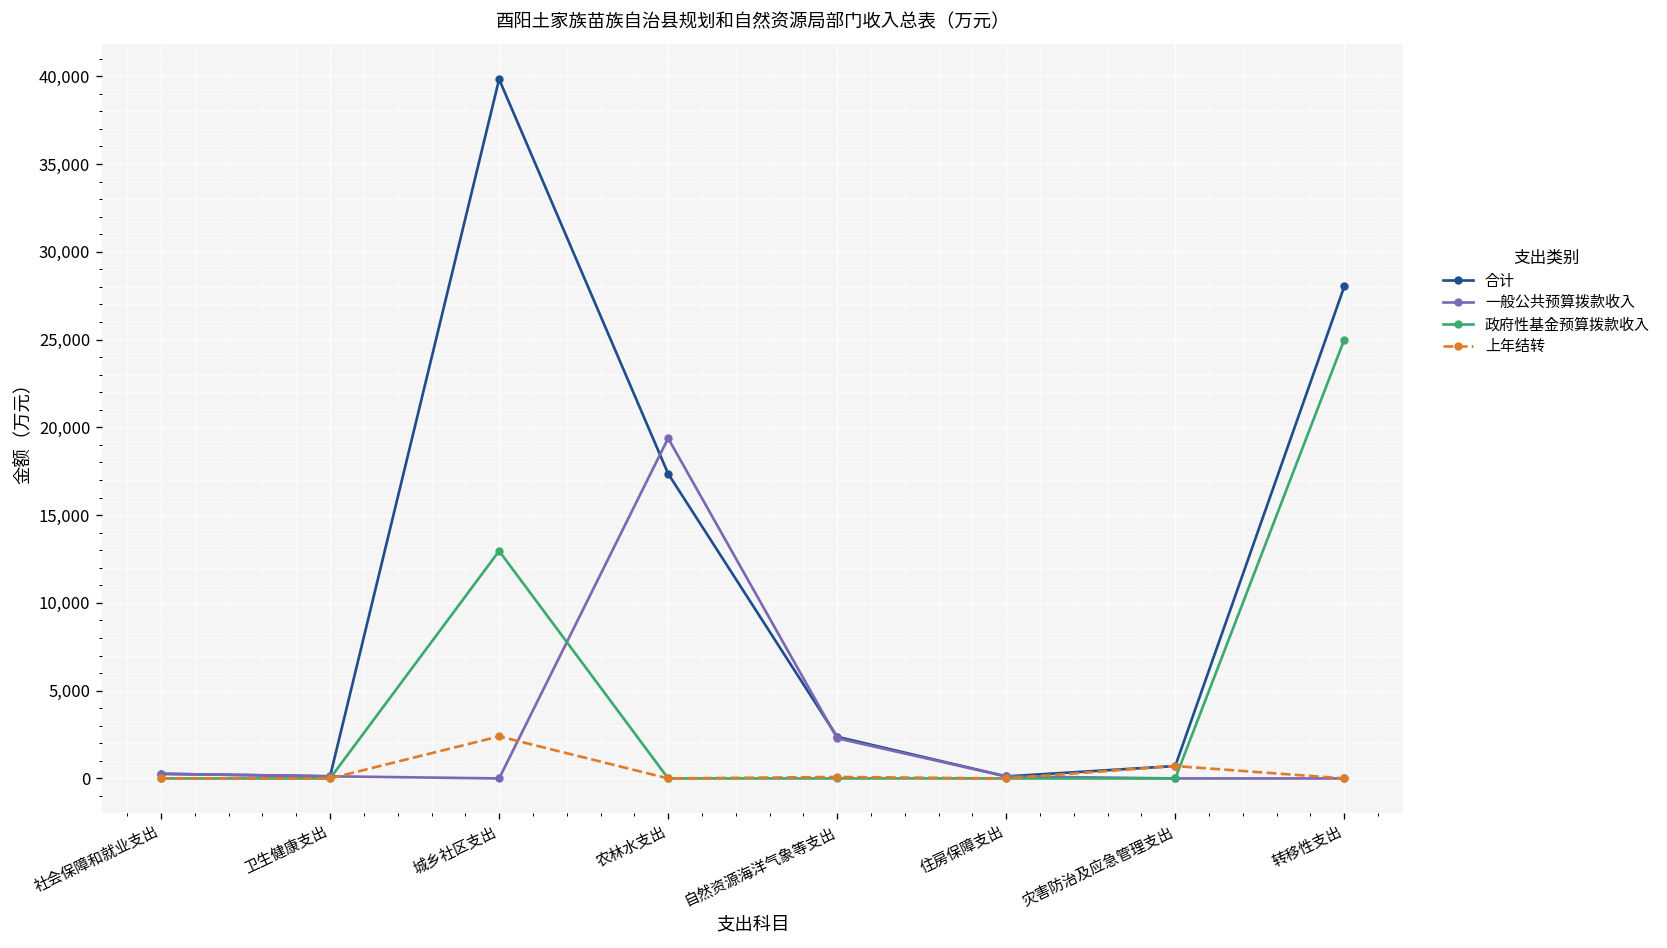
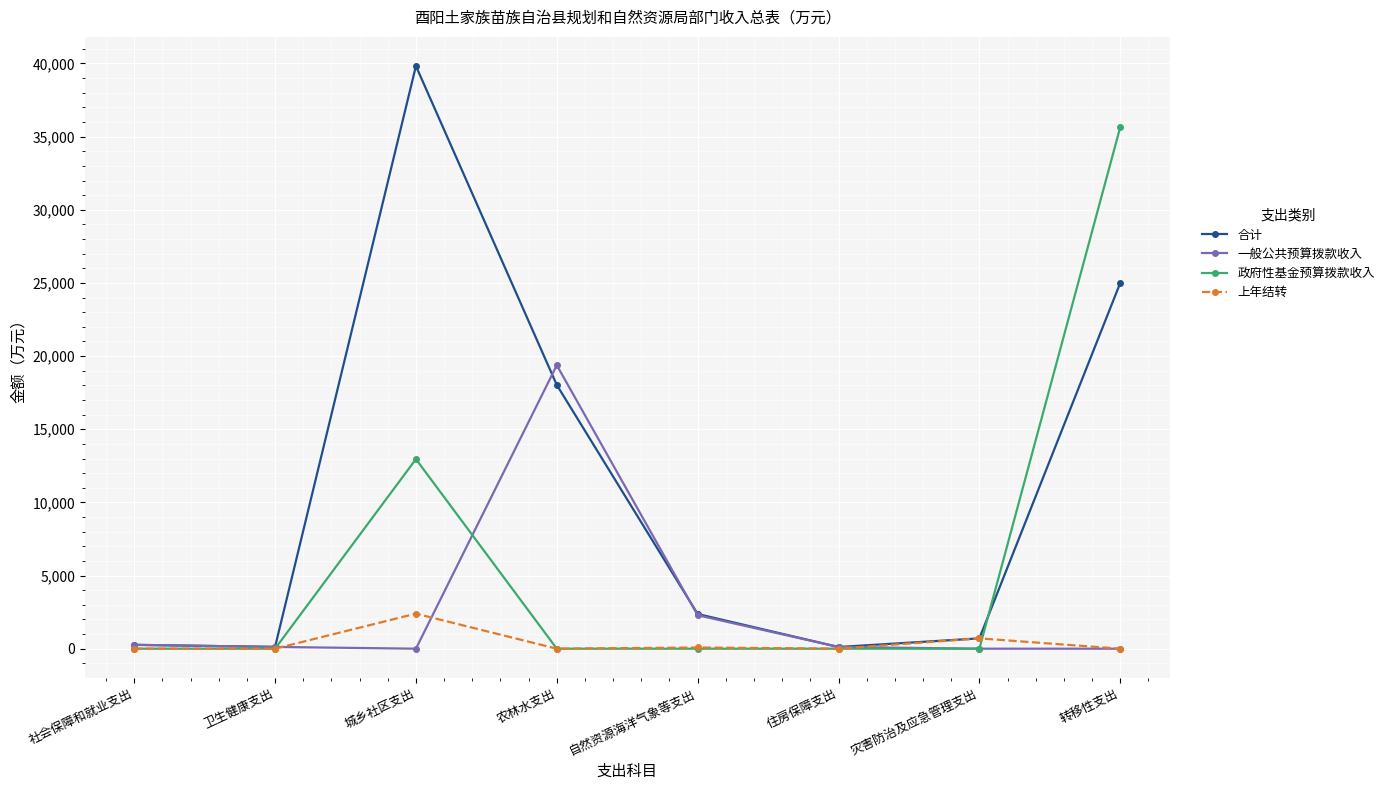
合计, 农林水支出: 17,400 -> 18,000
合计, 转移性支出: 28,000 -> 25,000
政府性基金预算拨款收入, 转移性支出: 25,000 -> 35,600
